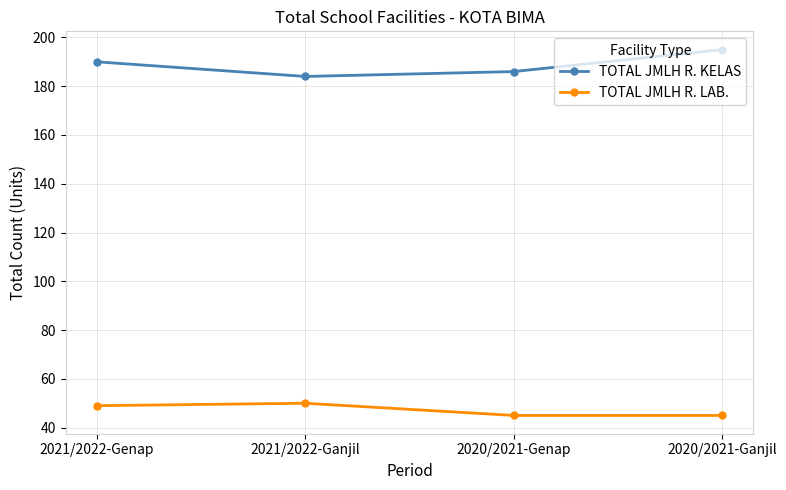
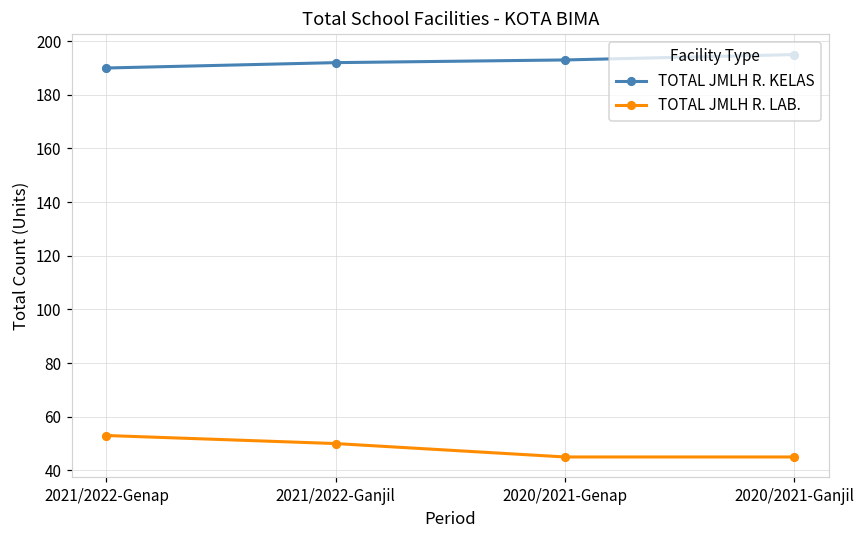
TOTAL JMLH R. LAB., 2021/2022-Genap: 49 -> 53
TOTAL JMLH R. KELAS, 2021/2022-Ganjil: 184 -> 192
TOTAL JMLH R. KELAS, 2020/2021-Genap: 186 -> 193
